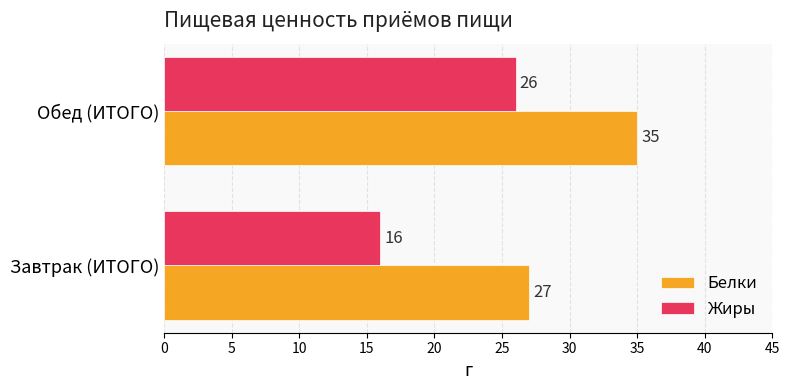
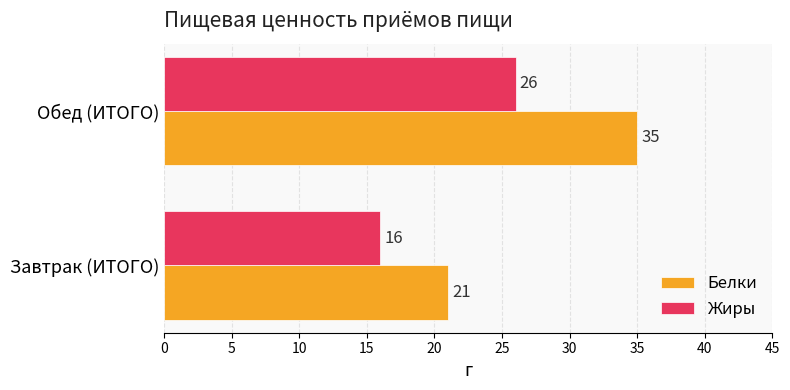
Белки, Завтрак (ИТОГО): 27 -> 21
